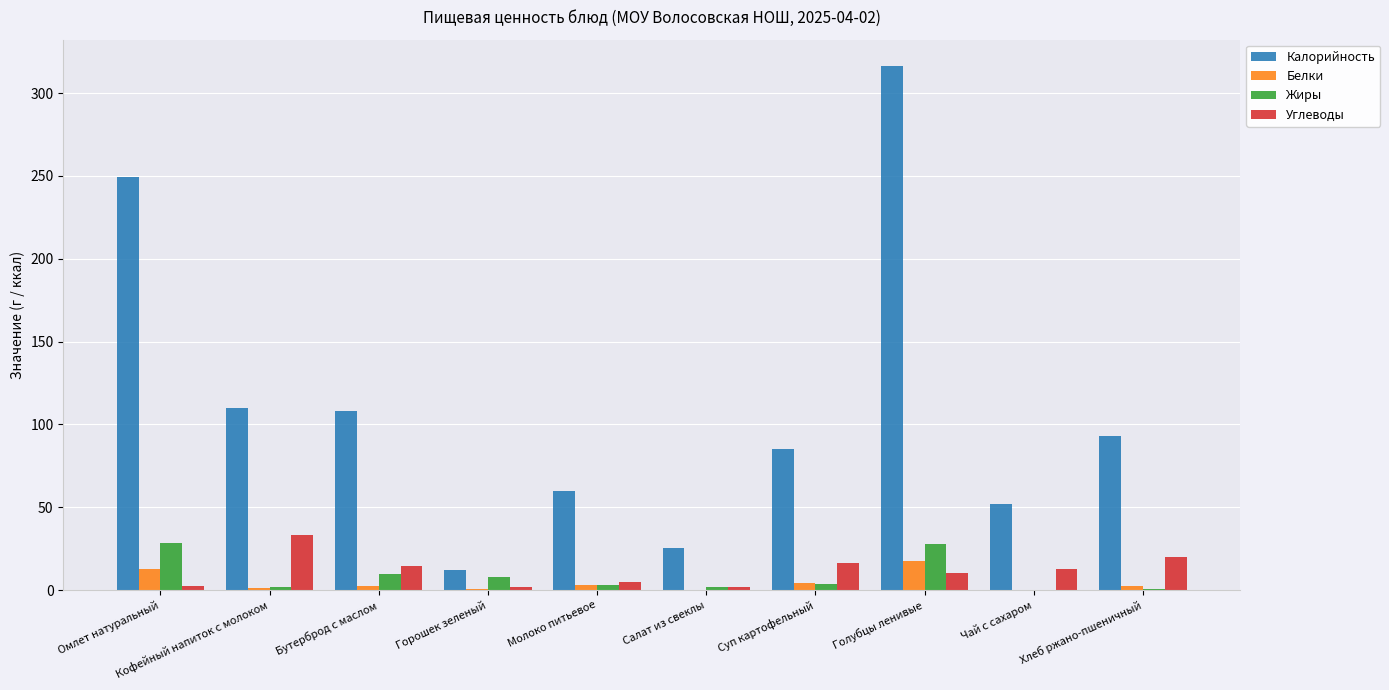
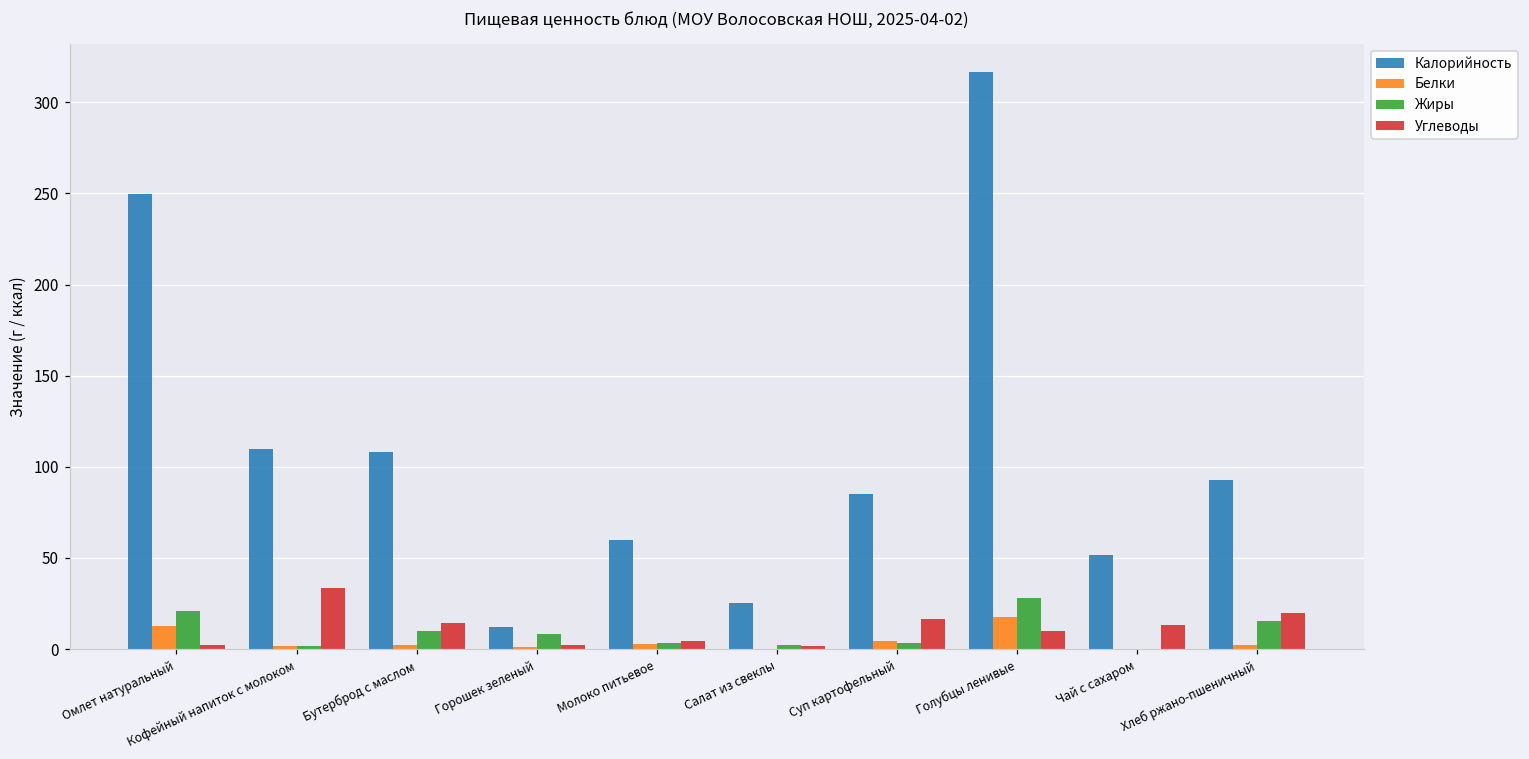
Жиры, Омлет натуральный: 28 -> 21
Жиры, Хлеб ржано-пшеничный: 0 -> 16
